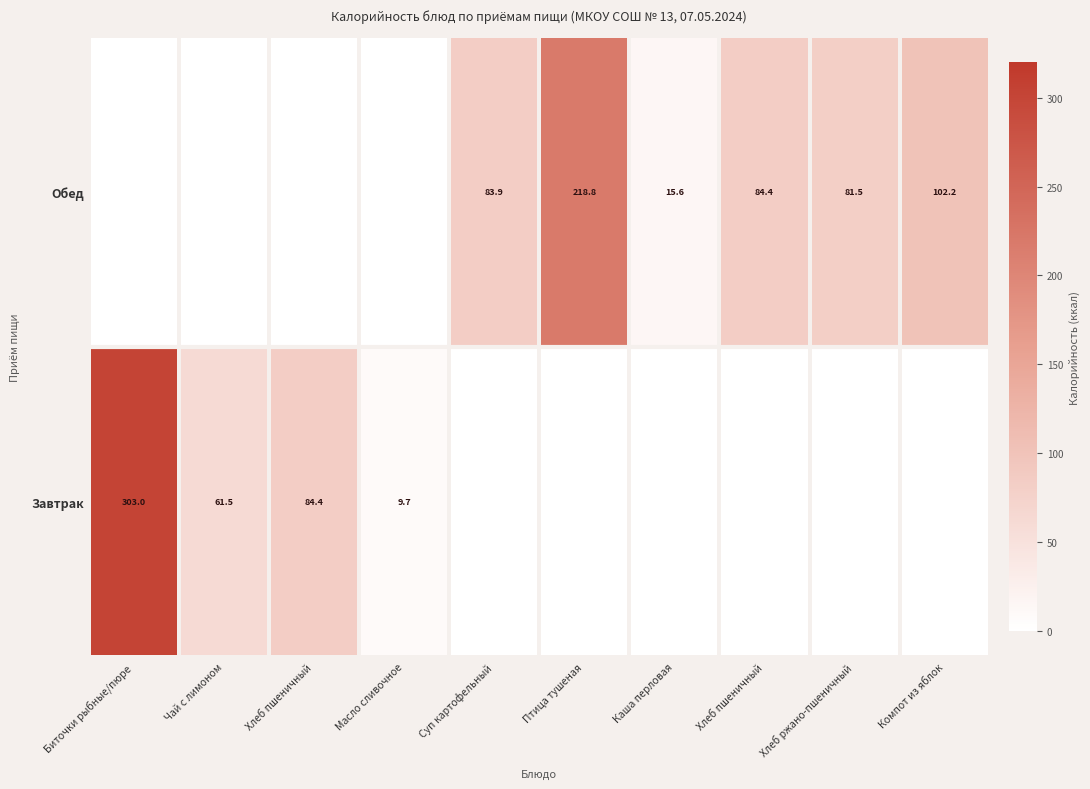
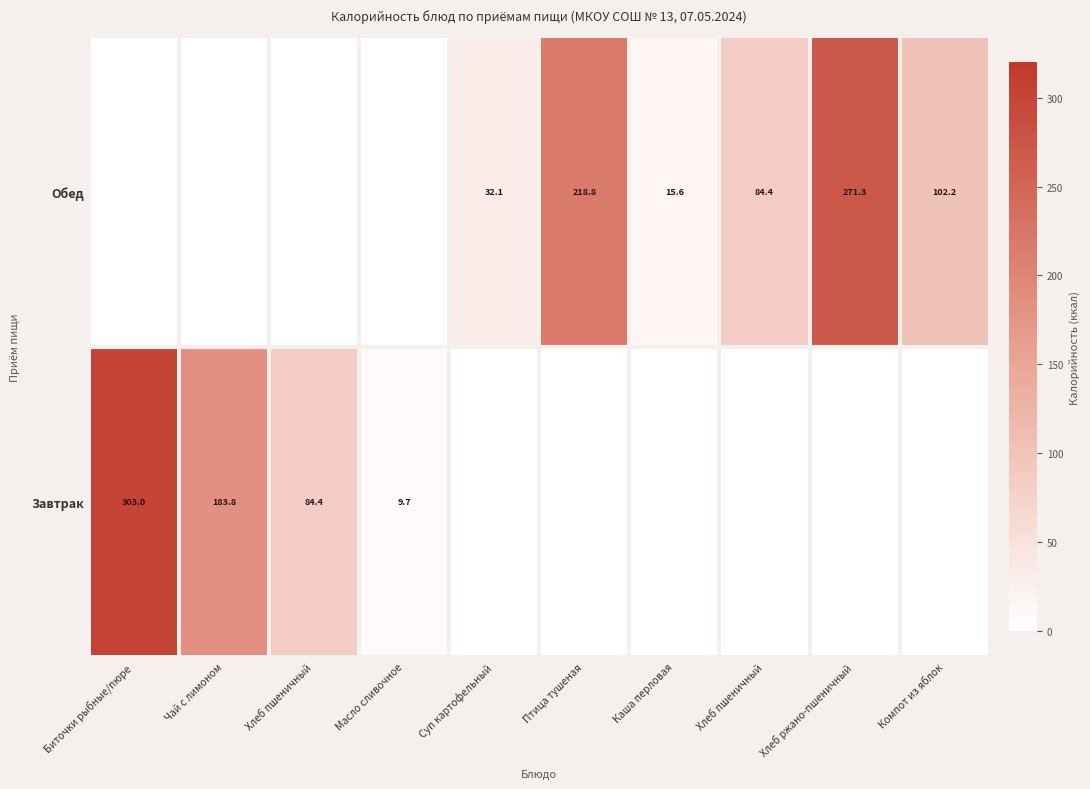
Обед, Суп картофельный: 83.9 -> 32.1
Обед, Хлеб ржано-пшеничный: 81.5 -> 271.3
Завтрак, Чай с лимоном: 61.5 -> 183.8
